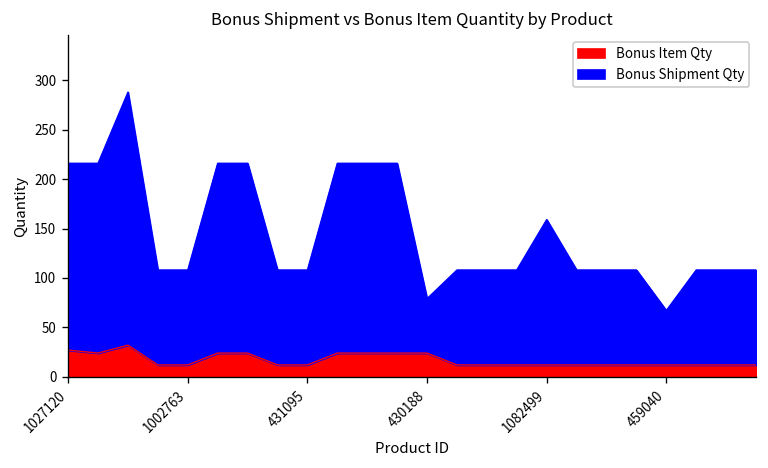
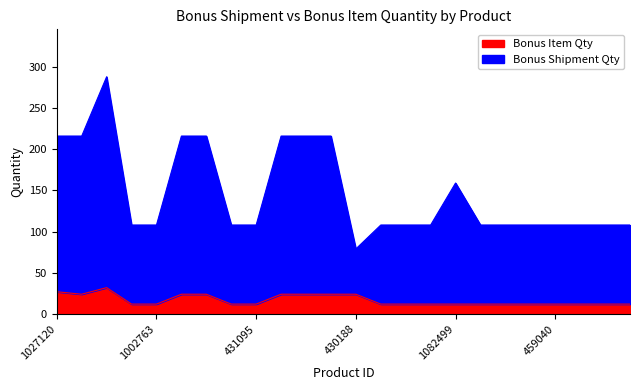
Bonus Shipment Qty, 459040: 70 -> 110
